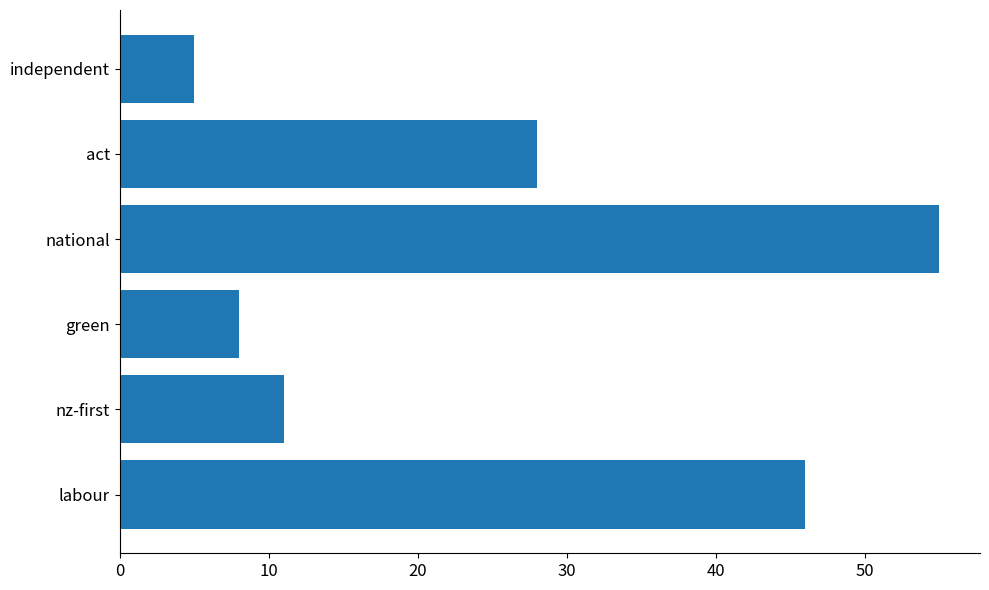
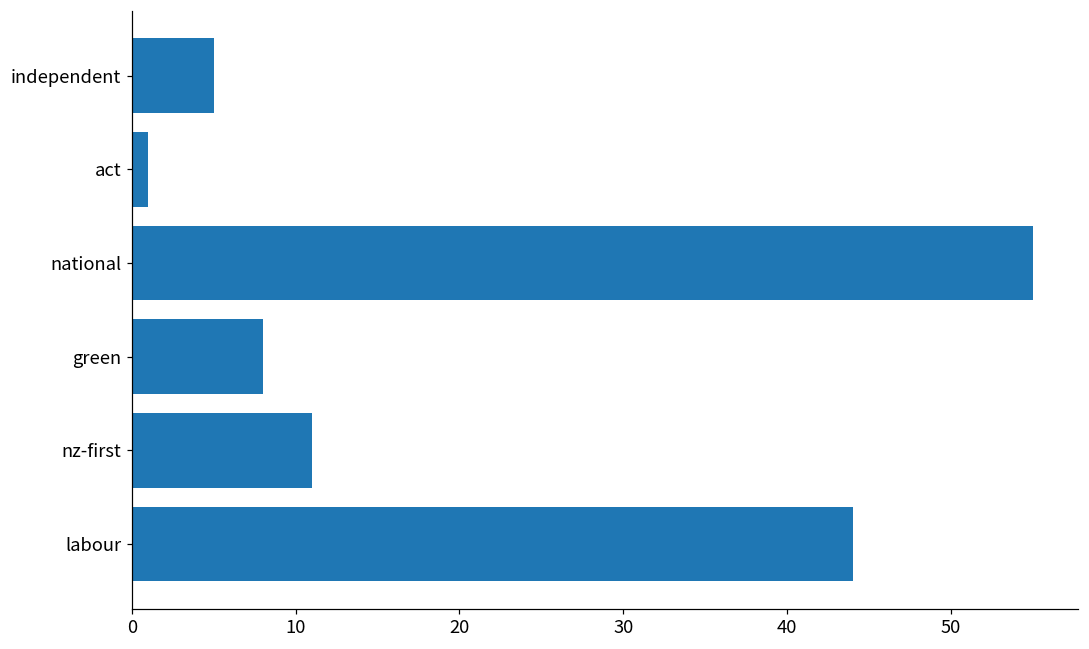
act: 28 -> 1
labour: 46 -> 44
